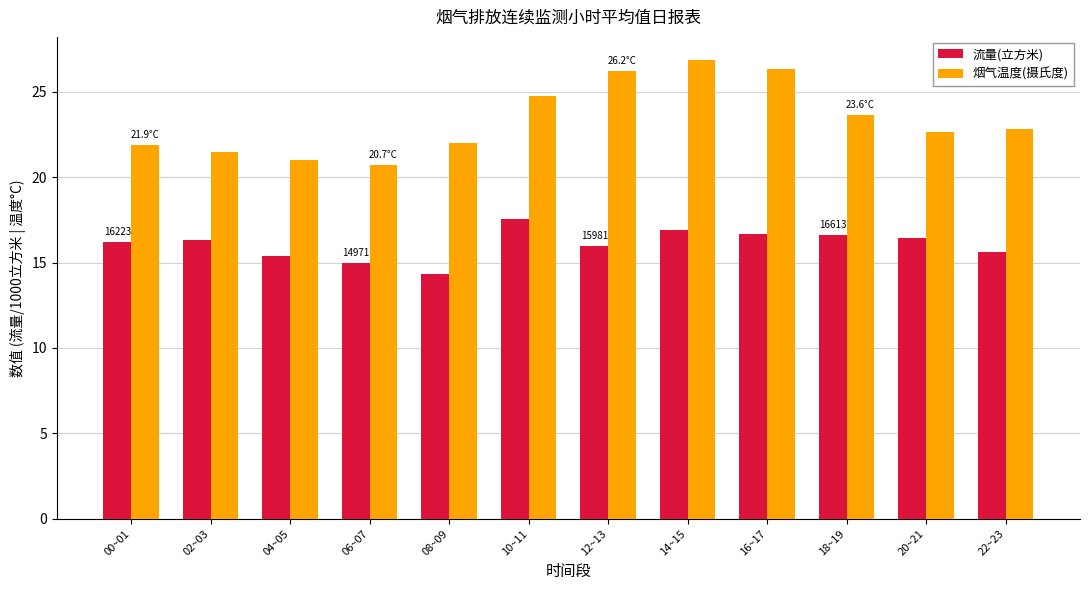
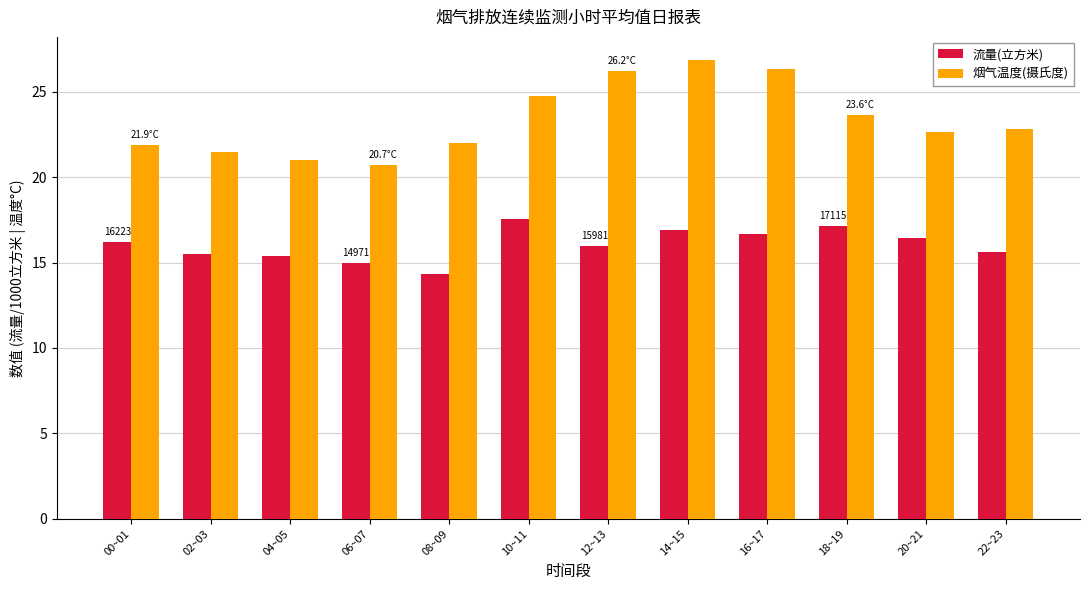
流量(立方米), 02~03: 16.3 -> 15.5
流量(立方米), 18~19: 16613 -> 17115
